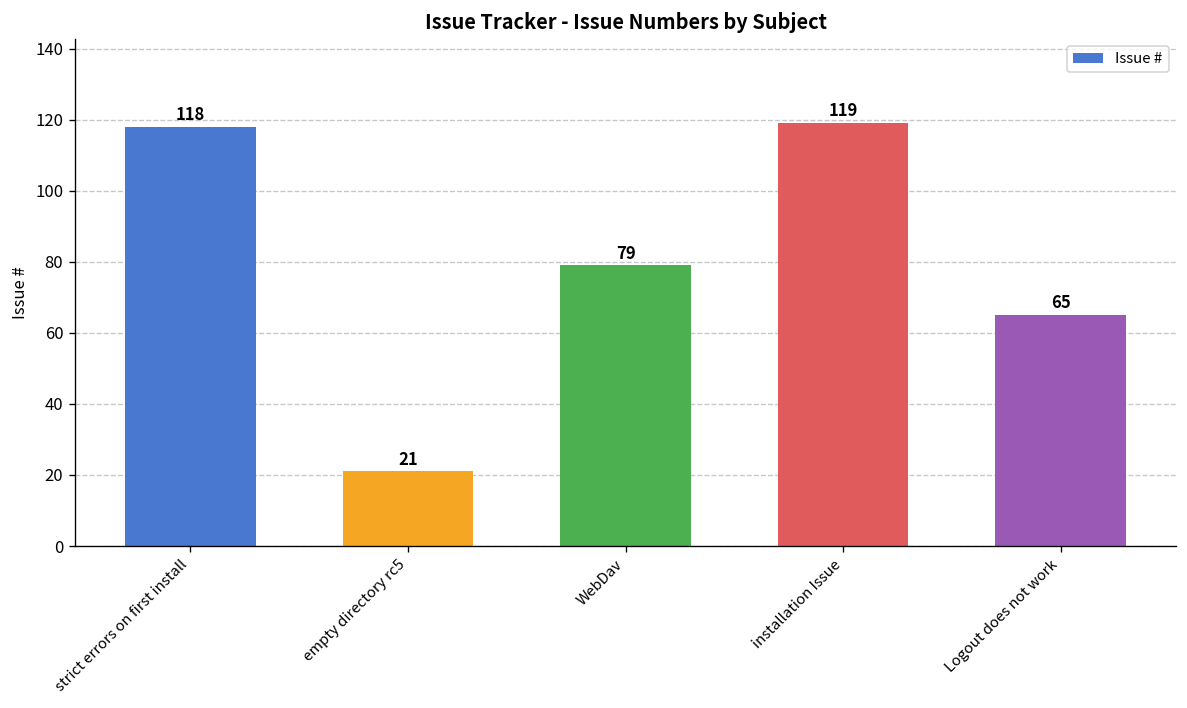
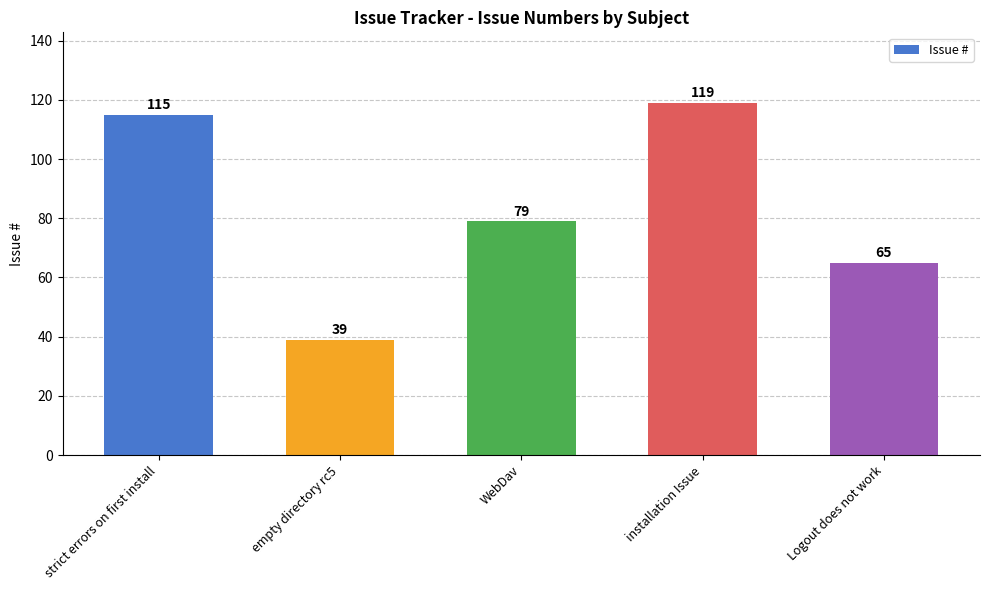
strict errors on first install: 118 -> 115
empty directory rc5: 21 -> 39
